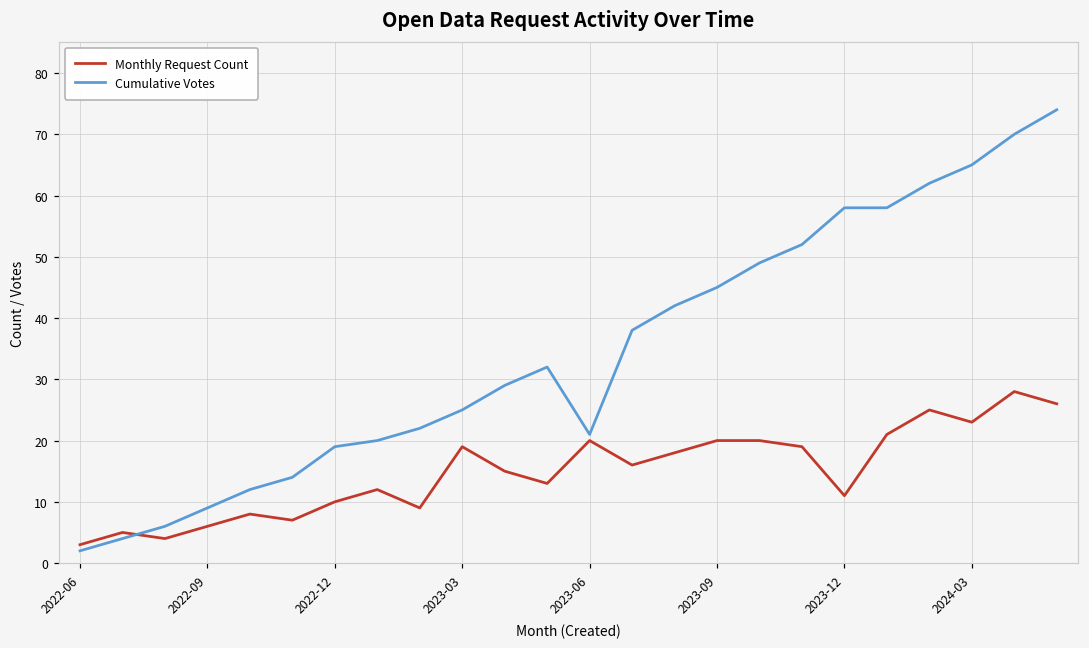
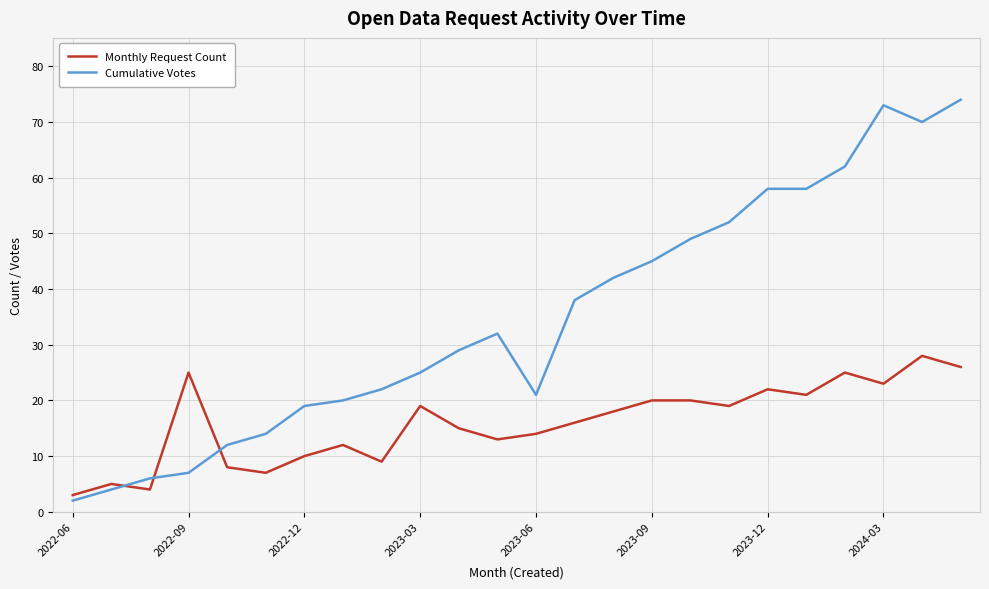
Monthly Request Count, 2022-09: 6 -> 25
Cumulative Votes, 2022-09: 9 -> 7
Monthly Request Count, 2023-06: 20 -> 14
Monthly Request Count, 2023-12: 11 -> 22
Cumulative Votes, 2024-03: 65 -> 73
